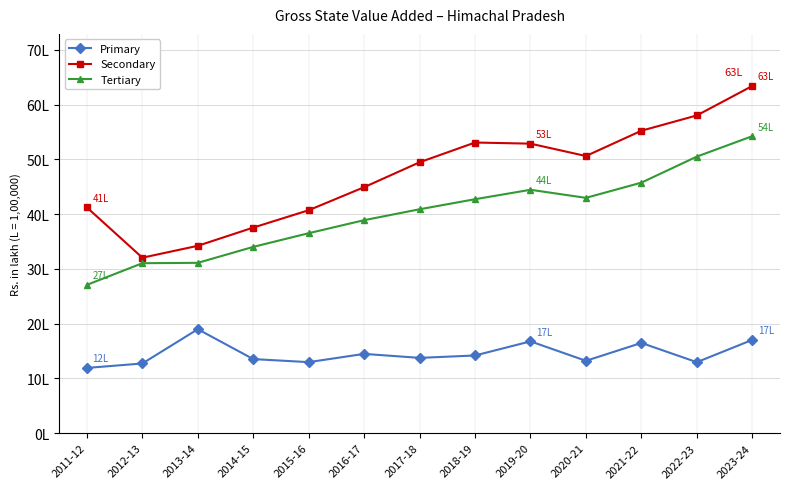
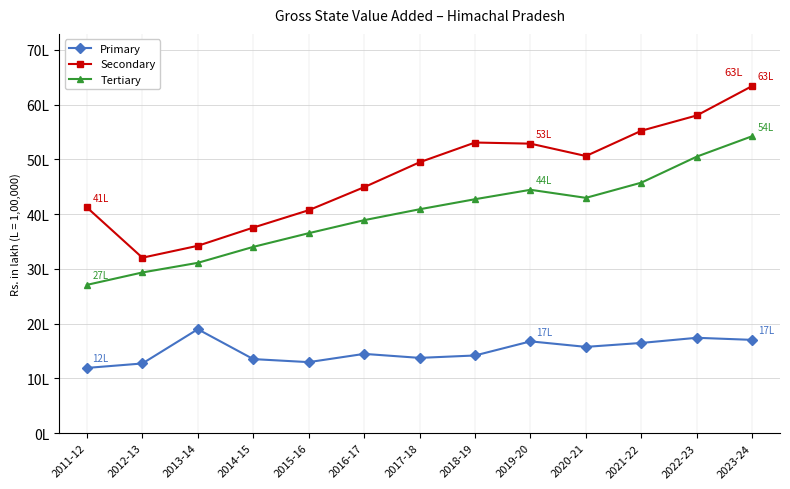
Tertiary, 2012-13: 31L -> 29L
Primary, 2020-21: 13L -> 16L
Primary, 2022-23: 13L -> 17L
